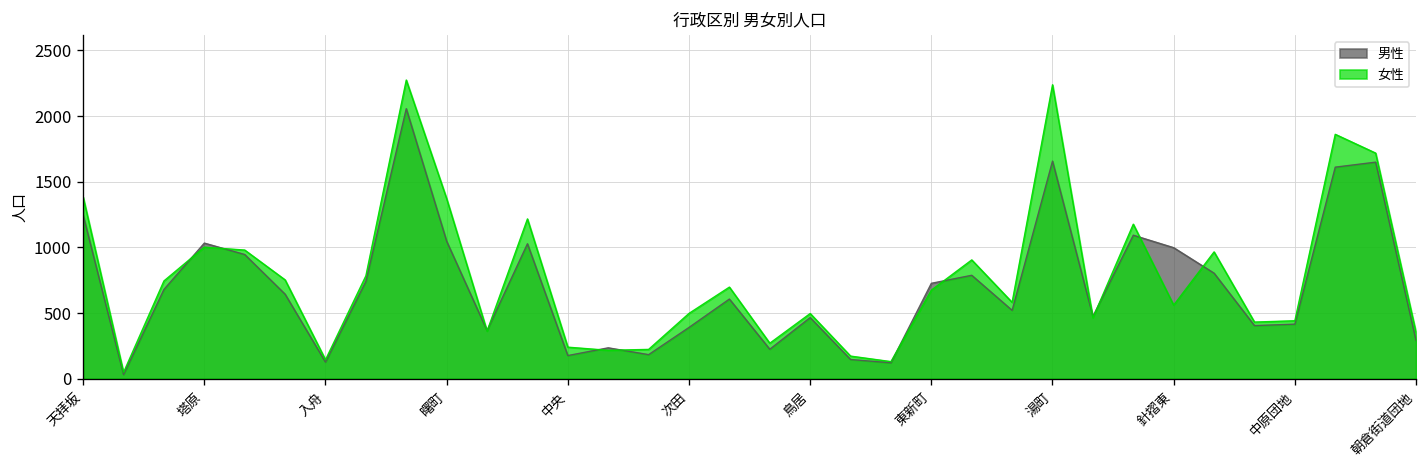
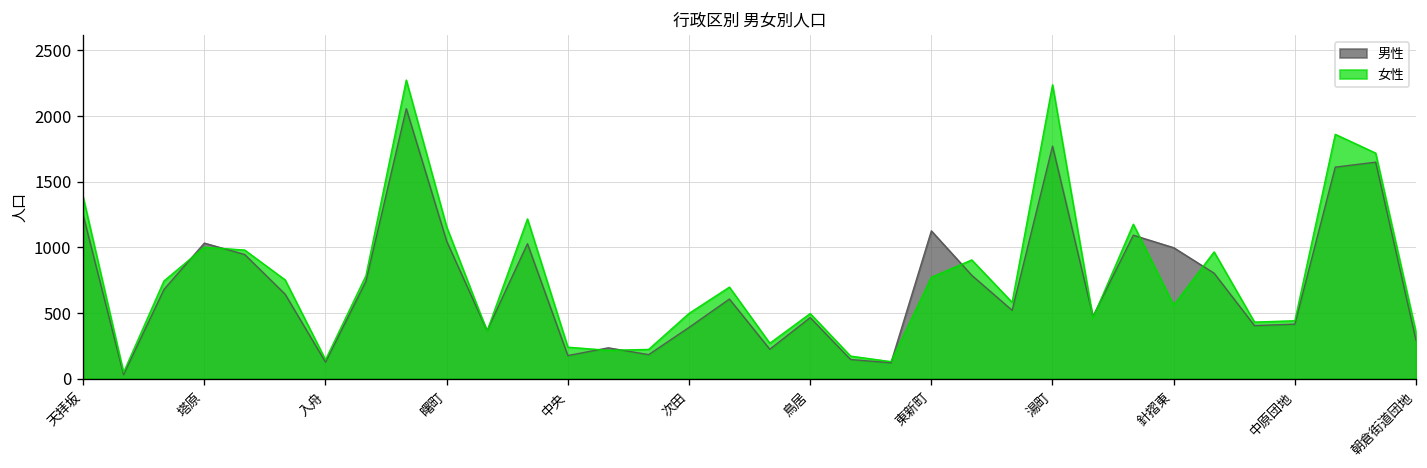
女性, 曙町: 1370 -> 1160
男性, 東新町: 730 -> 1130
女性, 東新町: 680 -> 770
男性, 湯町: 1660 -> 1770
